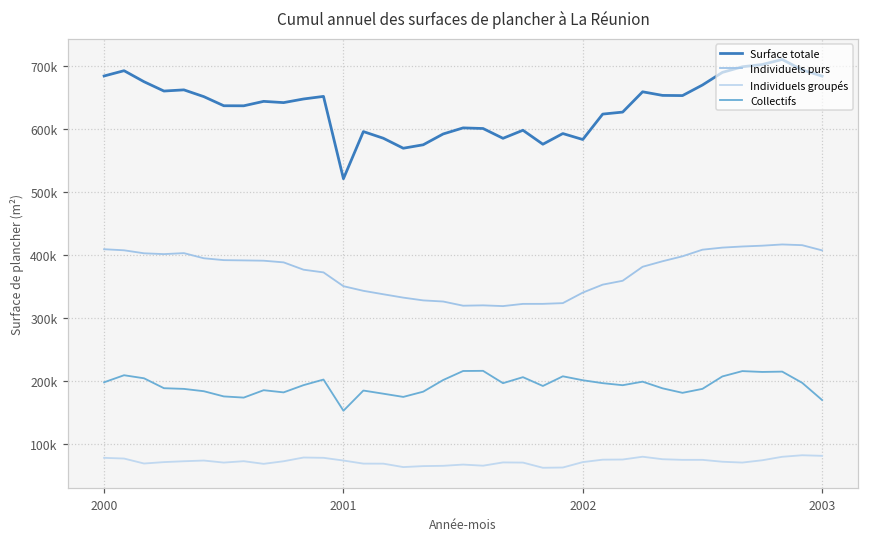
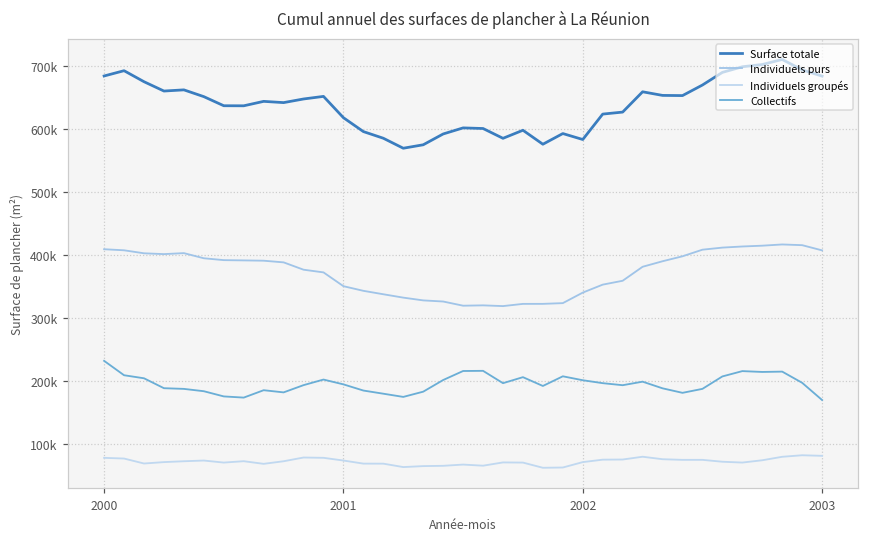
Collectifs, 2000: 200000 -> 230000
Surface totale, 2001: 520000 -> 620000
Collectifs, 2001: 150000 -> 190000
